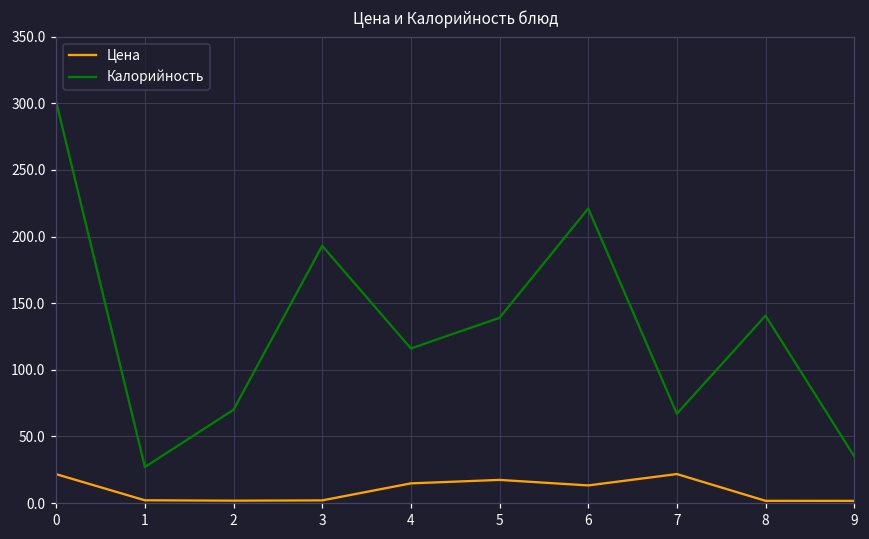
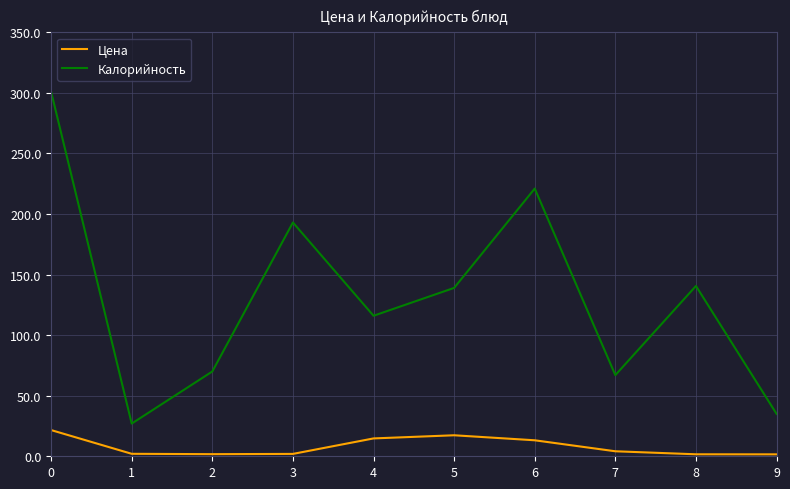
Цена, 7: 22 -> 4
